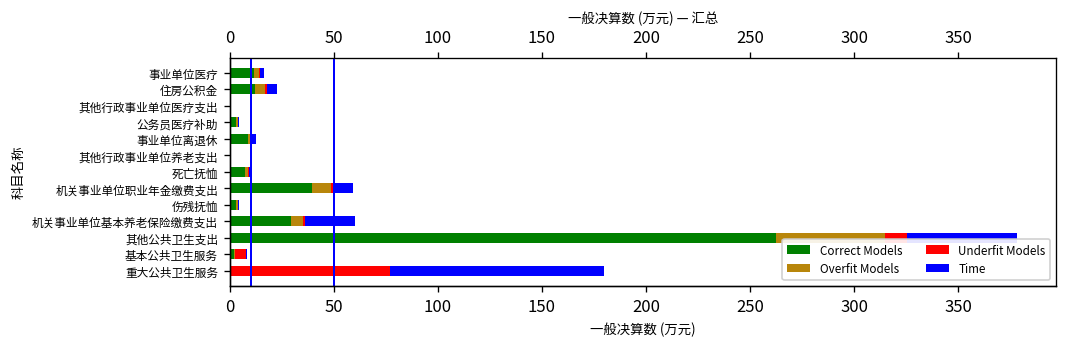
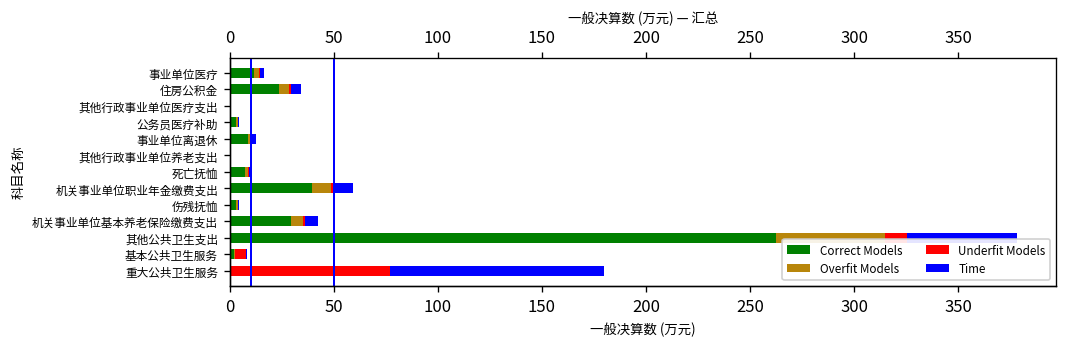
Correct Models, 住房公积金: 12 -> 24
Time, 机关事业单位基本养老保险缴费支出: 24 -> 6
